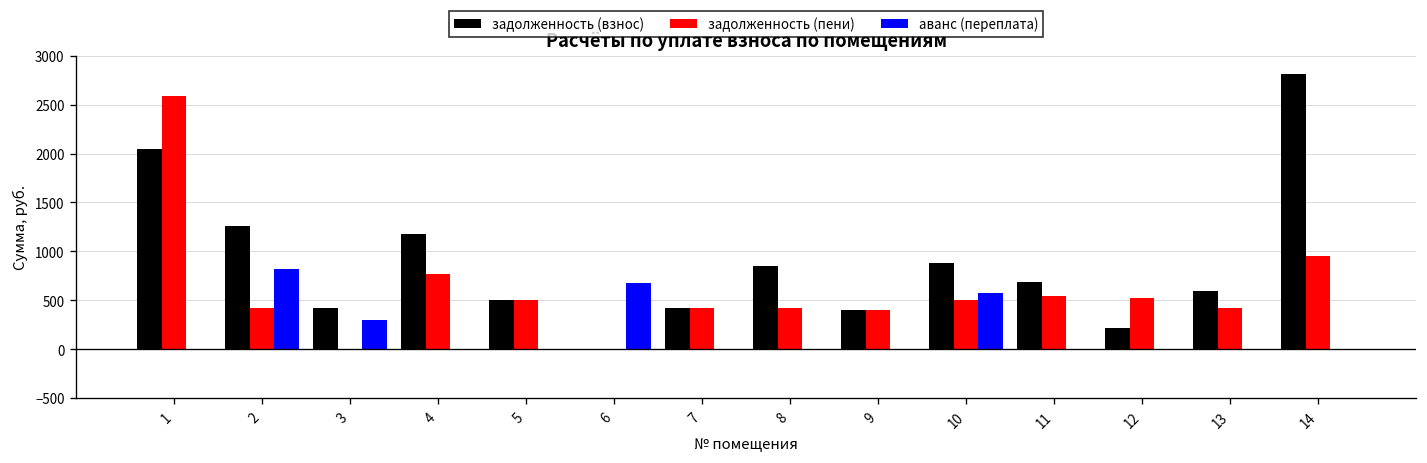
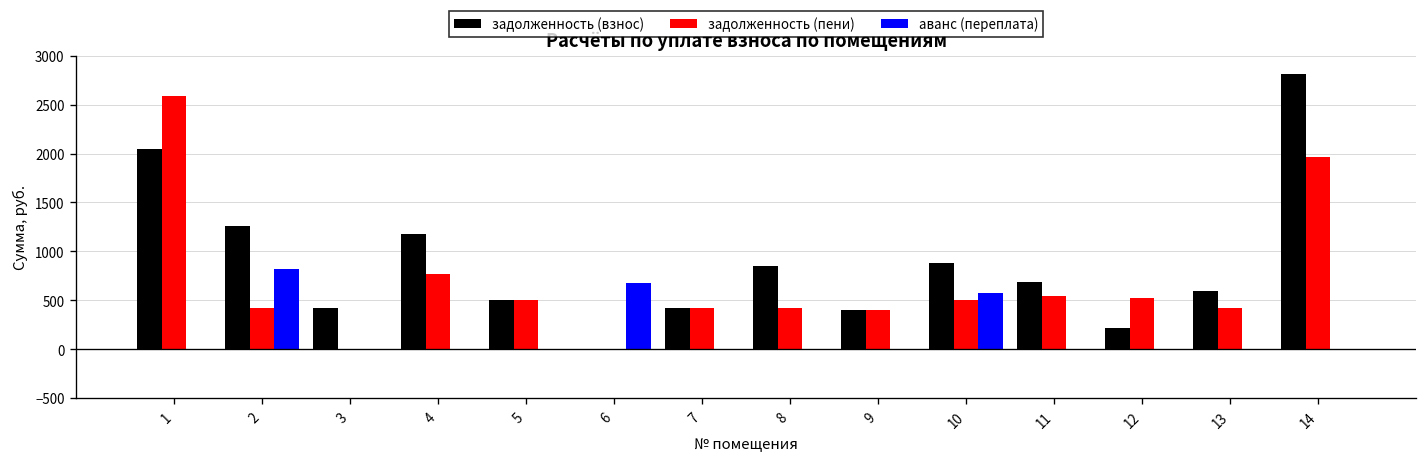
аванс (переплата), 3: 300 -> 0
задолженность (пени), 14: 1000 -> 2000
